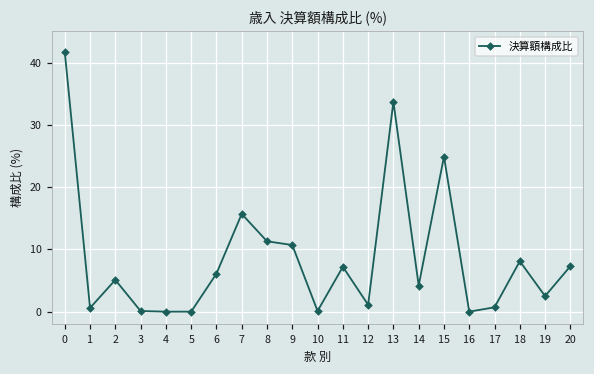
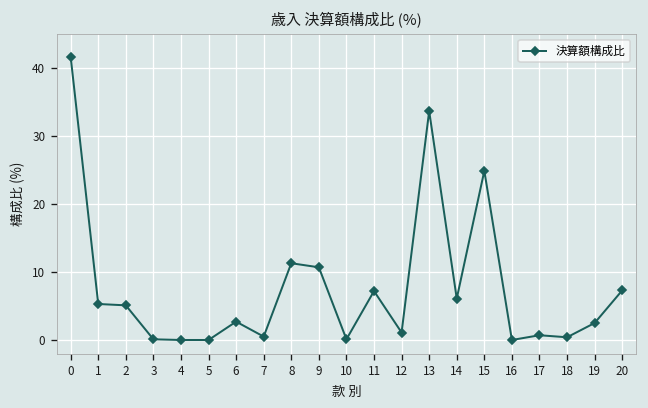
1: 1 -> 5
6: 6 -> 3
7: 16 -> 1
14: 4 -> 6
18: 8 -> 0
